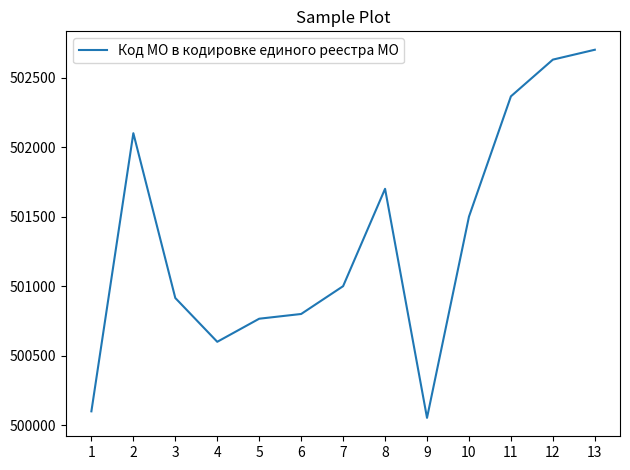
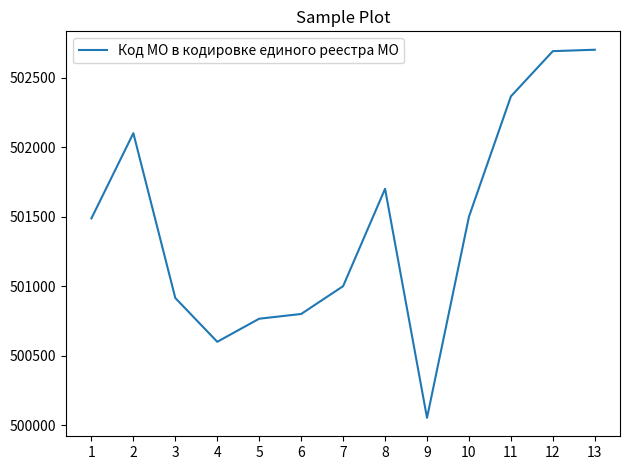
1: 500100 -> 501490
12: 502630 -> 502690
